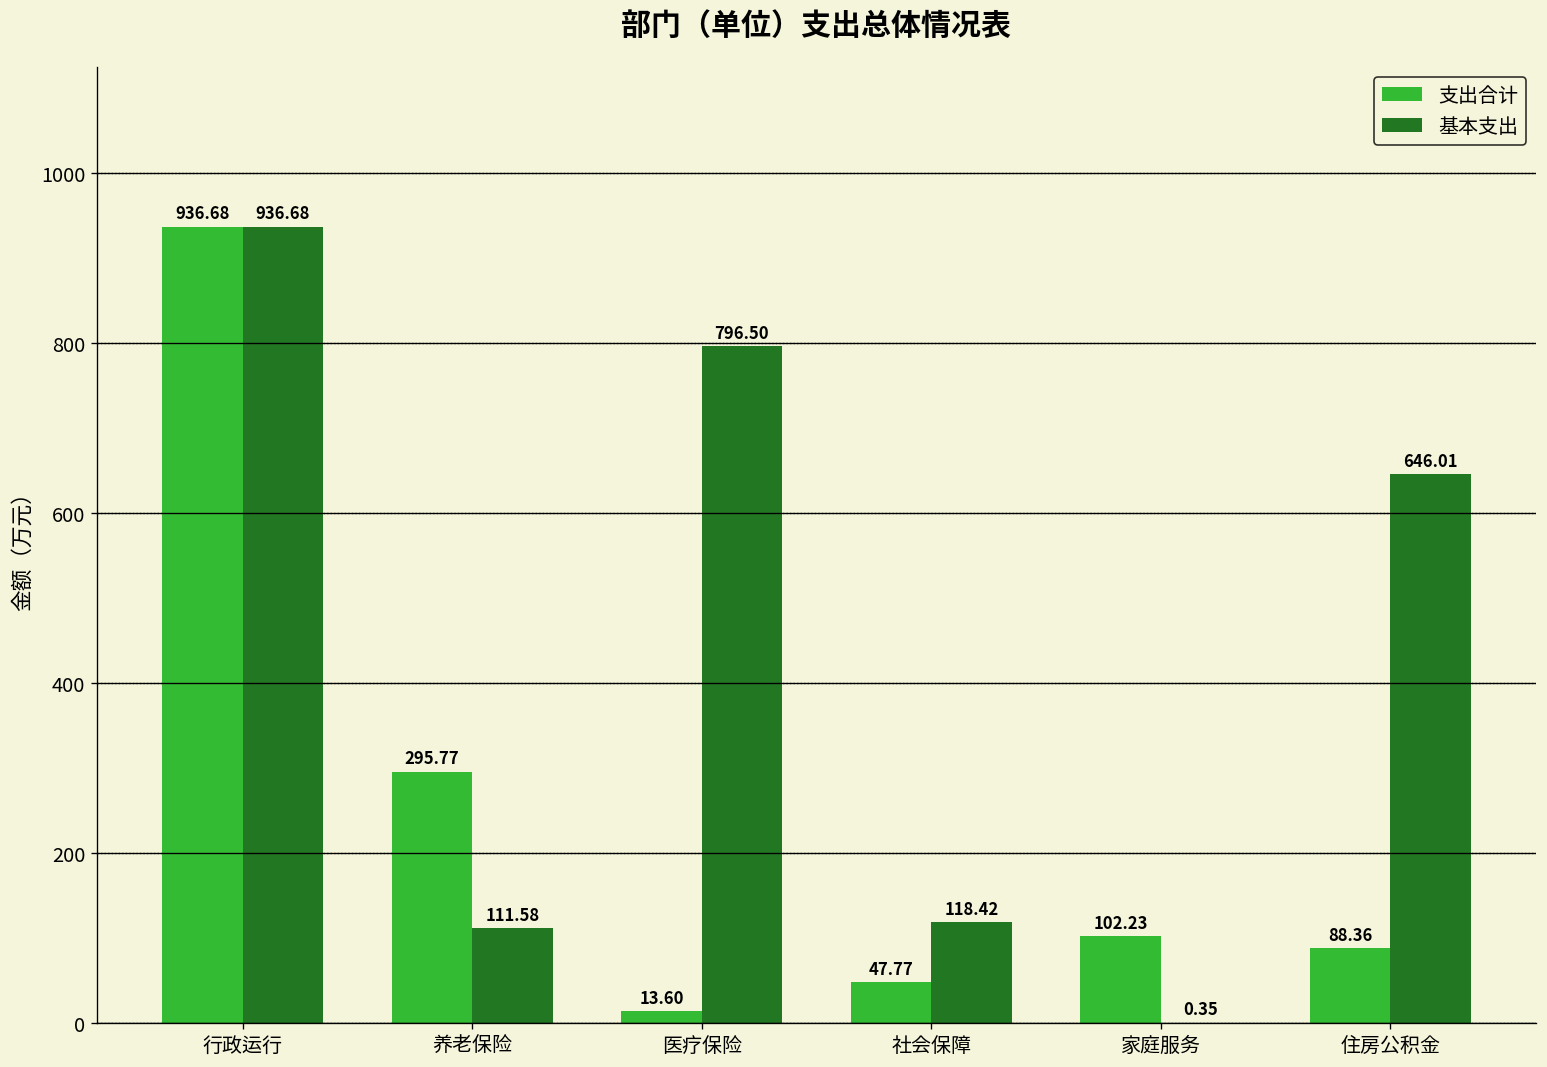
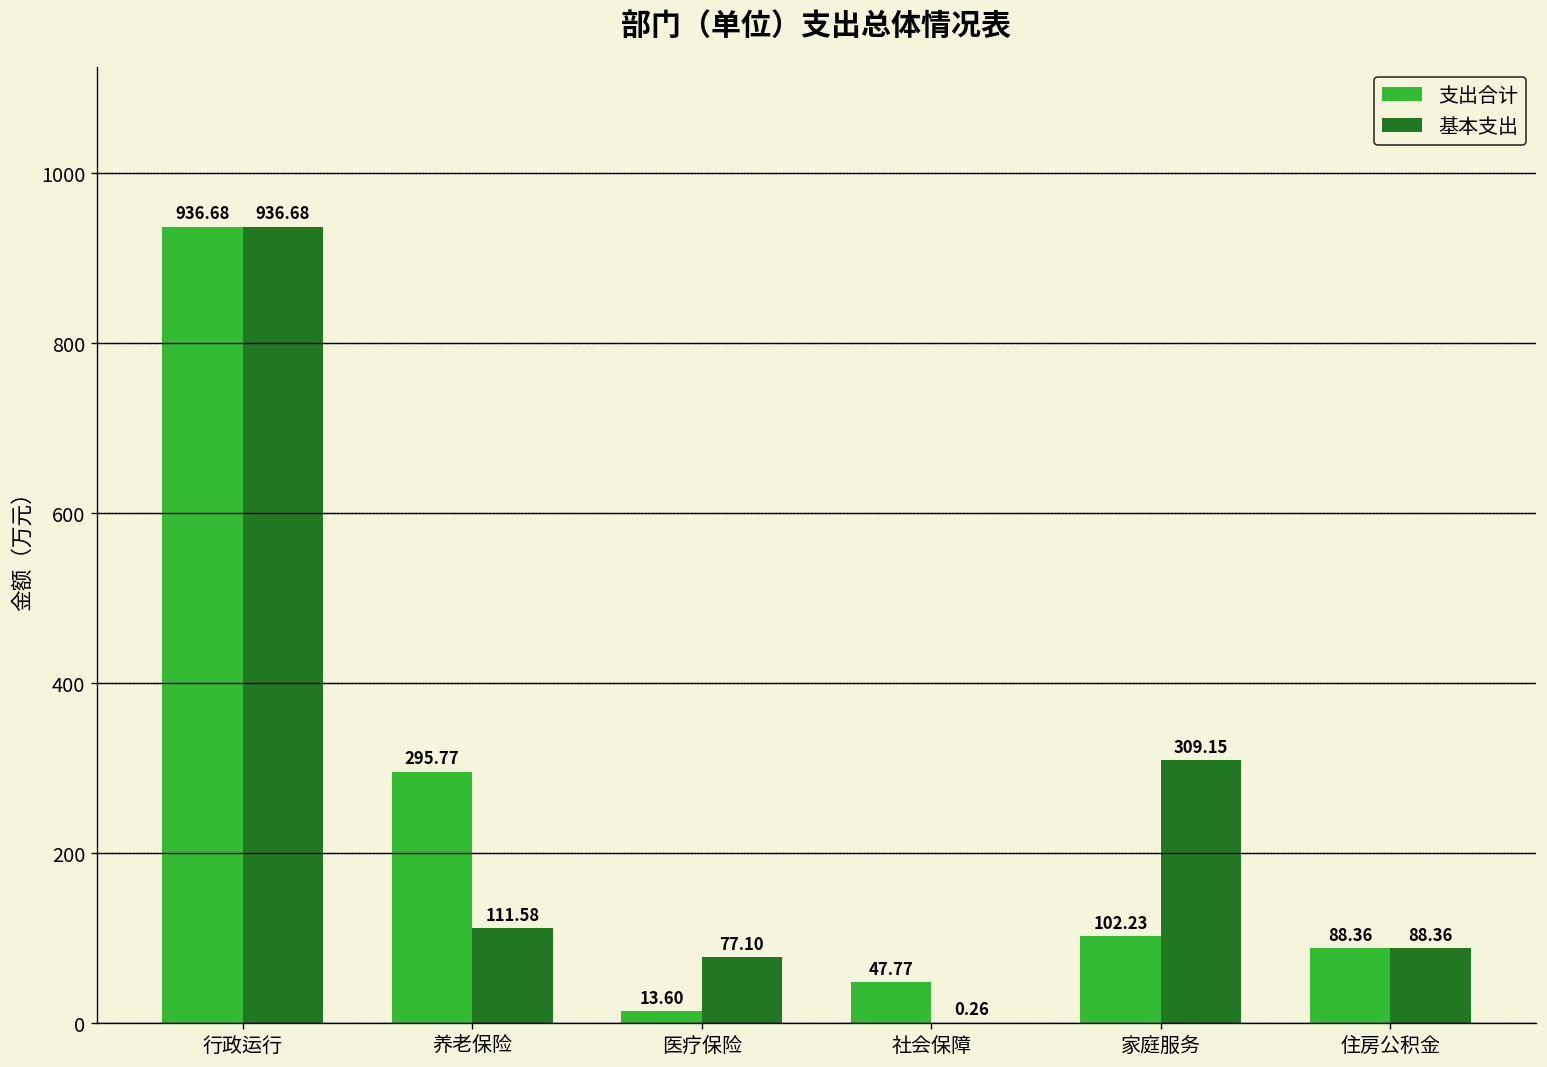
基本支出, 医疗保险: 796.50 -> 77.10
基本支出, 社会保障: 118.42 -> 0.26
基本支出, 家庭服务: 0.35 -> 309.15
基本支出, 住房公积金: 646.01 -> 88.36
